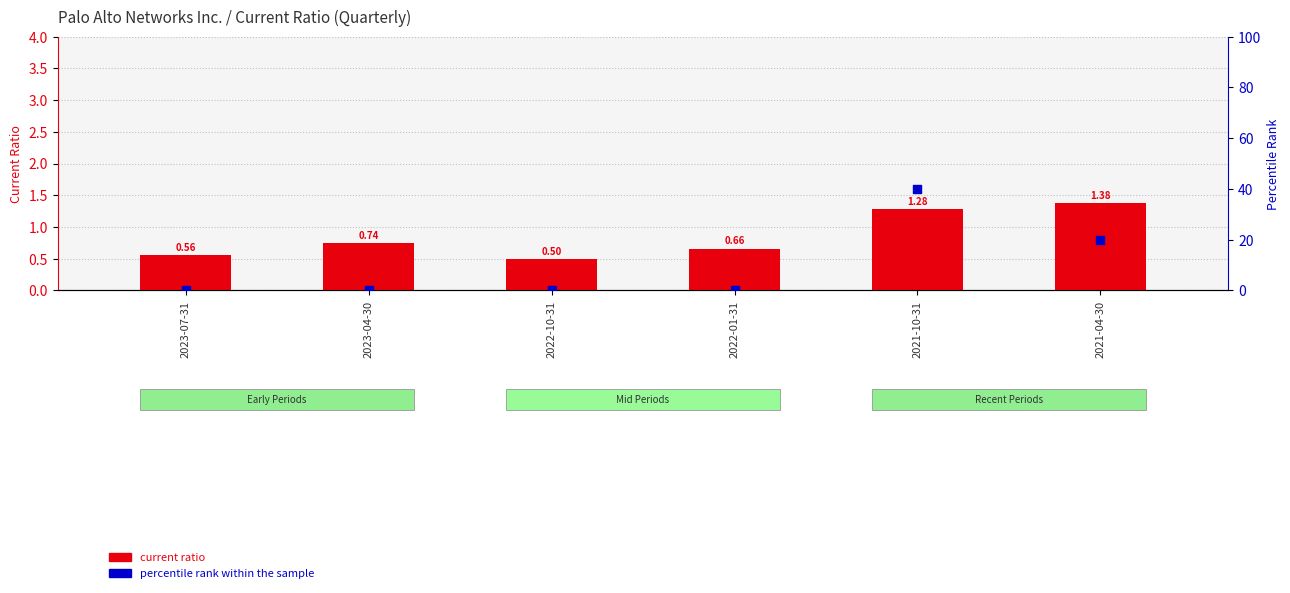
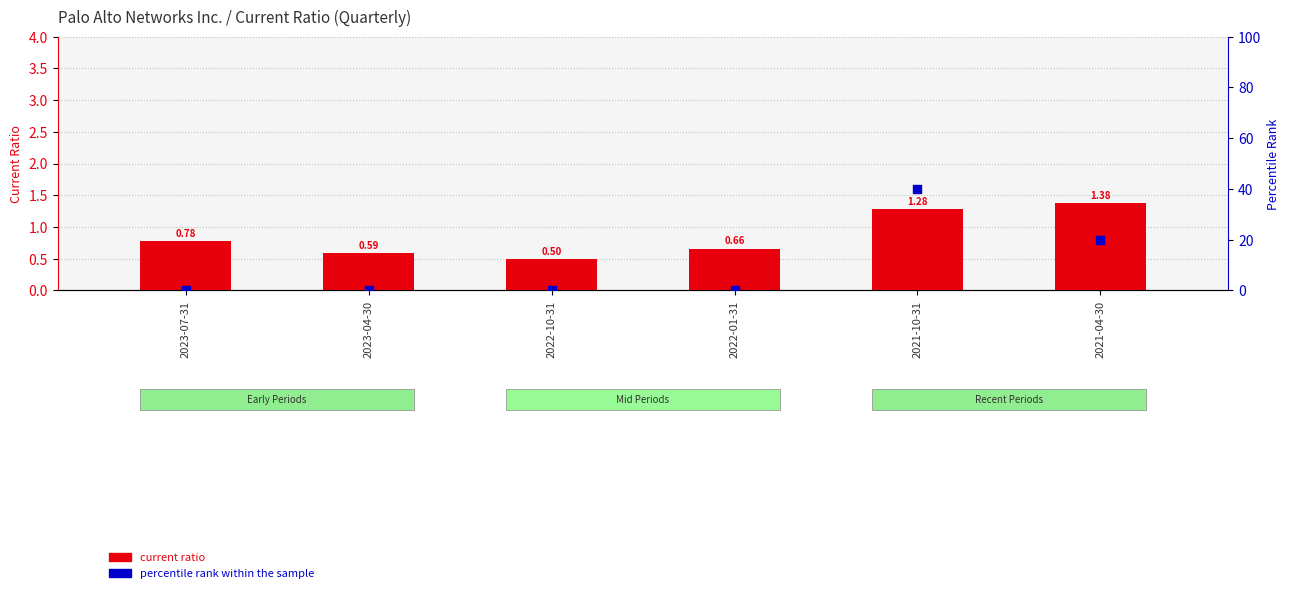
current ratio, 2023-07-31: 0.56 -> 0.78
current ratio, 2023-04-30: 0.74 -> 0.59
